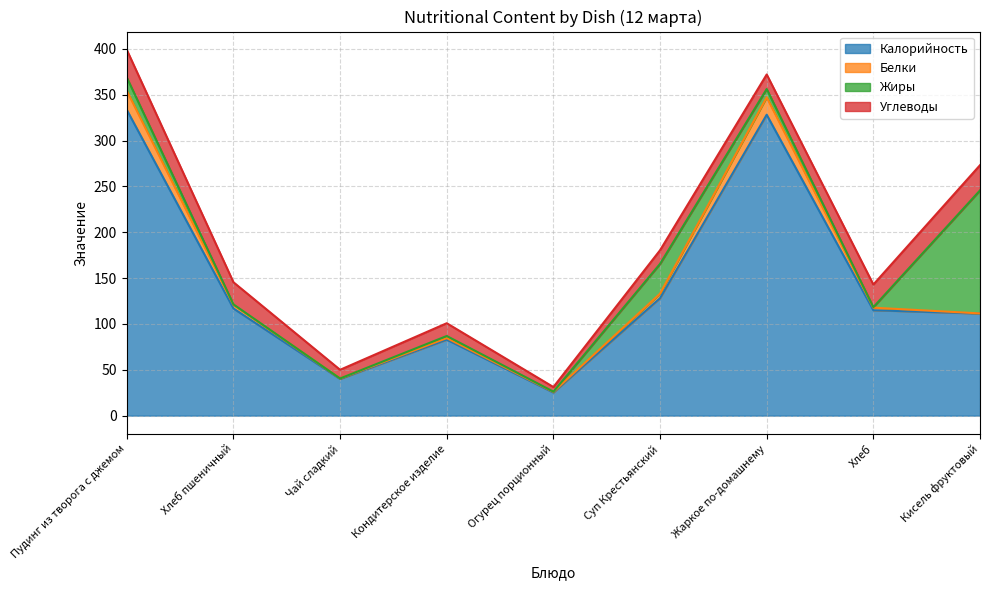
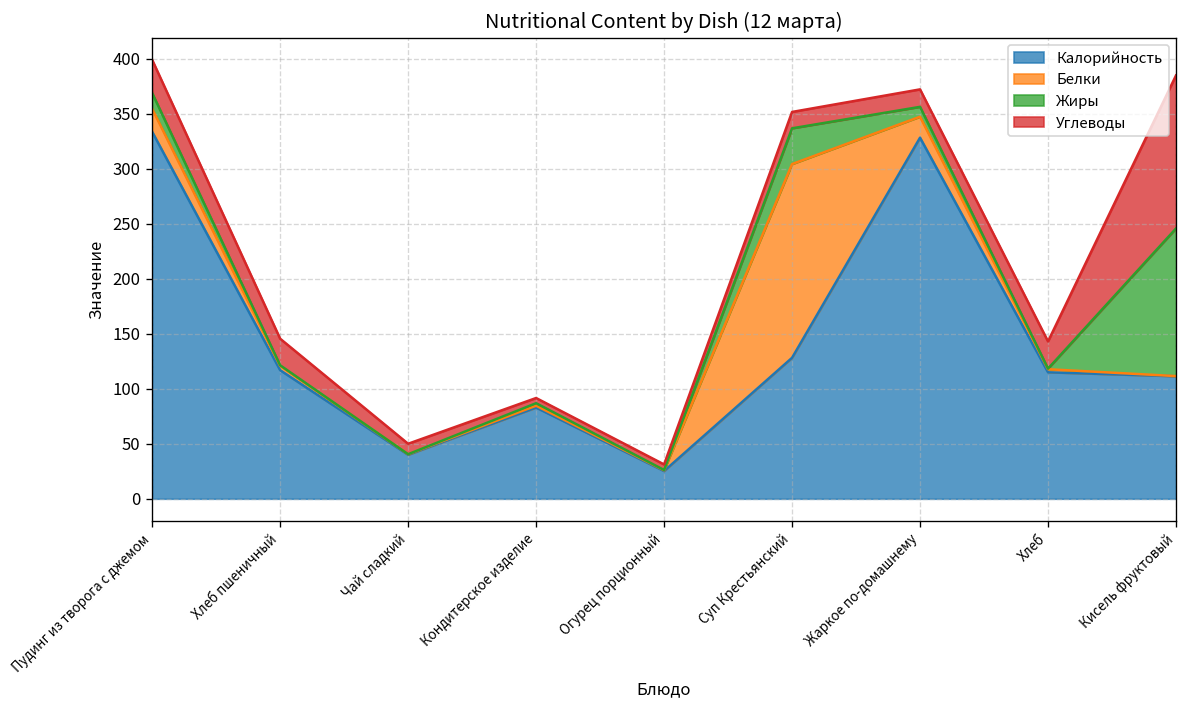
Углеводы, Кондитерское изделие: 10 -> 0
Белки, Суп Крестьянский: 0 -> 180
Углеводы, Кисель фруктовый: 30 -> 140
